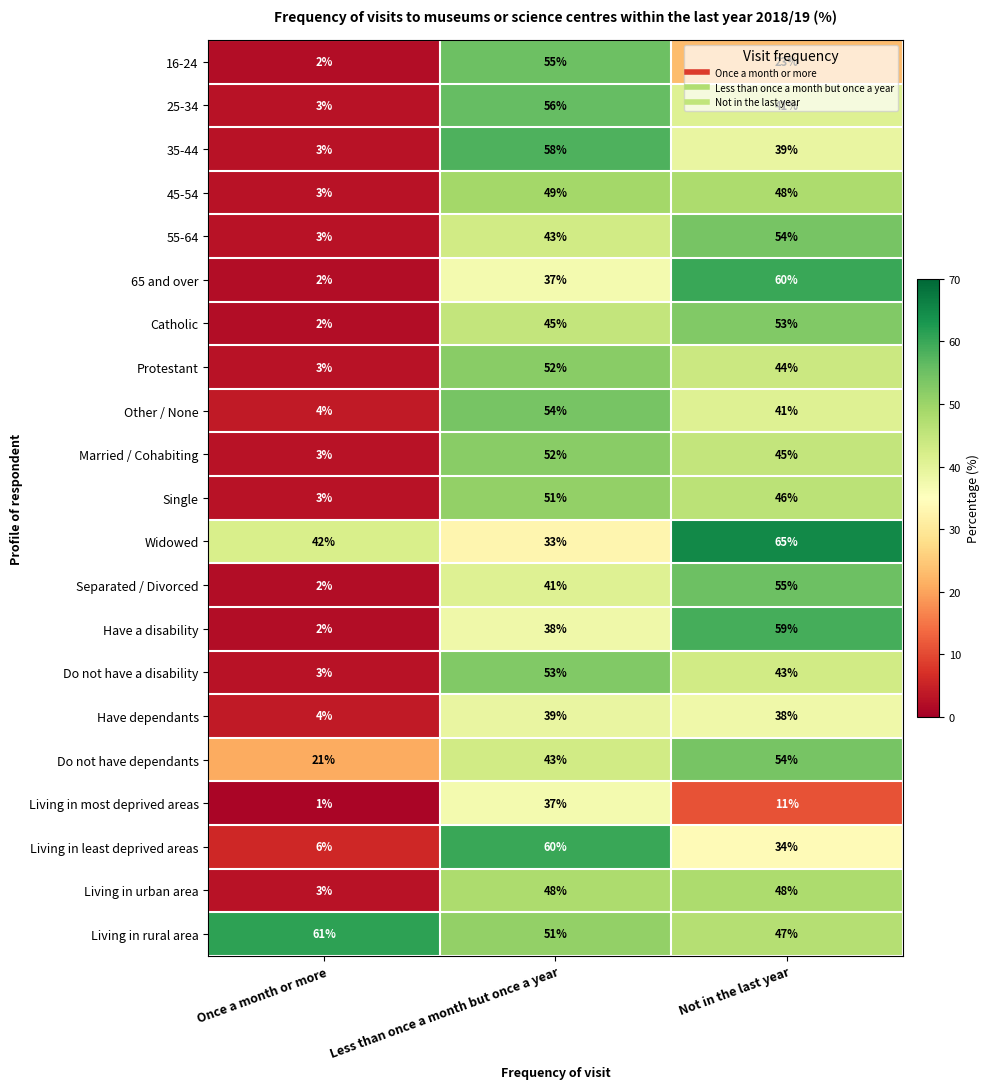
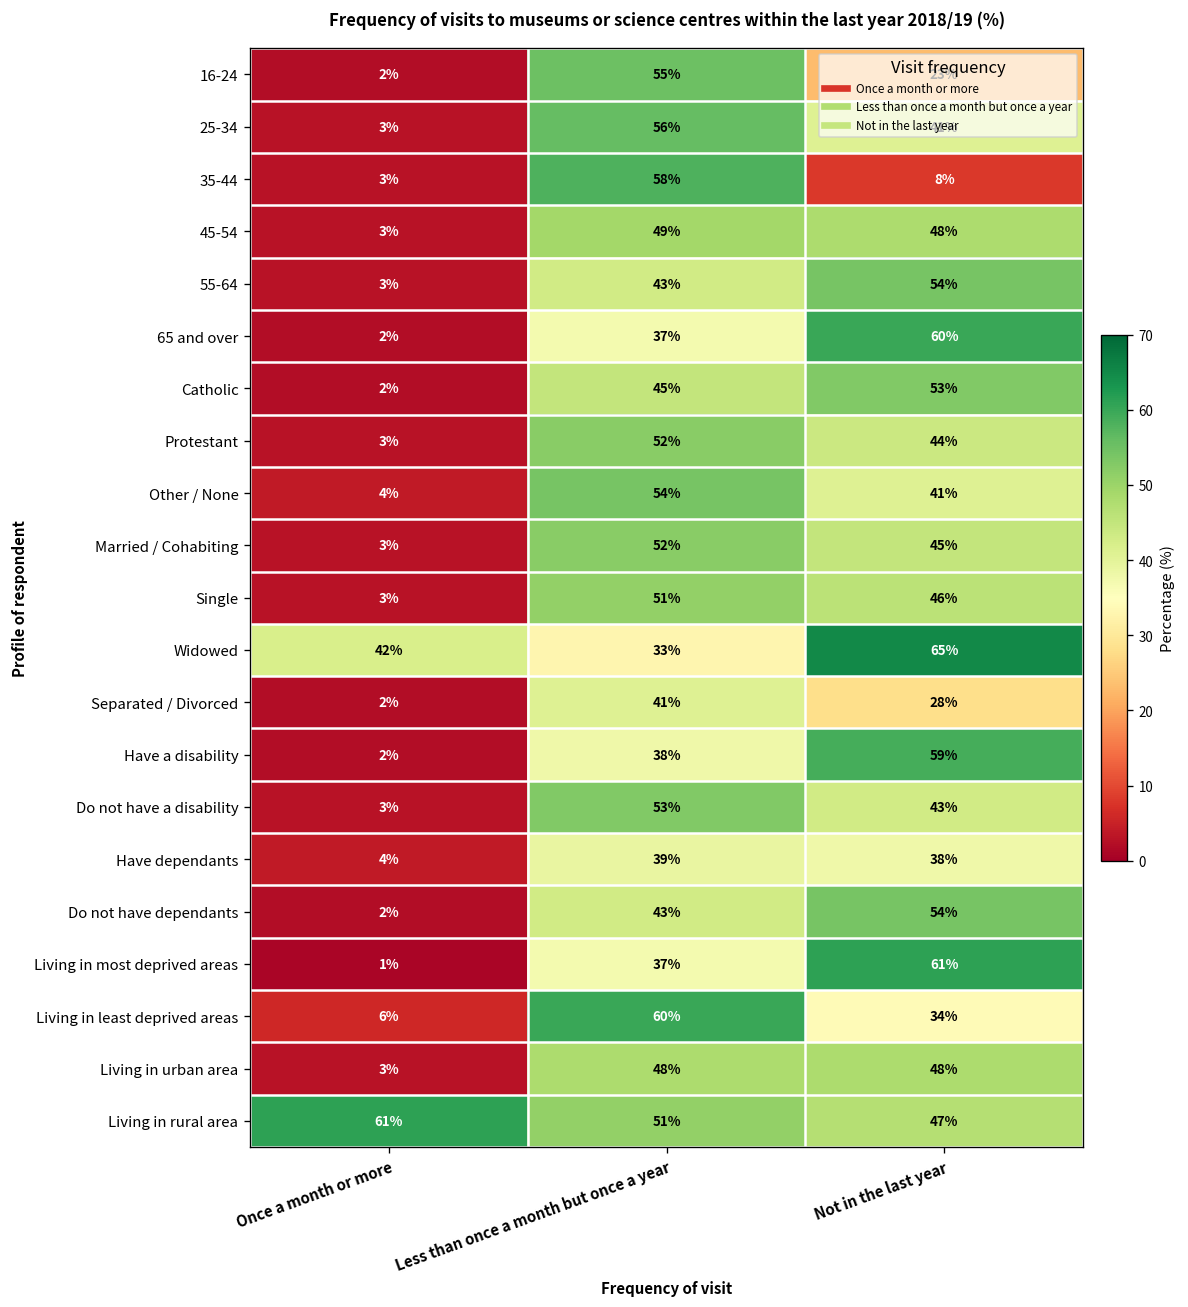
35-44, Not in the last year: 39% -> 8%
Separated / Divorced, Not in the last year: 55% -> 28%
Do not have dependants, Once a month or more: 21% -> 2%
Living in most deprived areas, Not in the last year: 11% -> 61%
